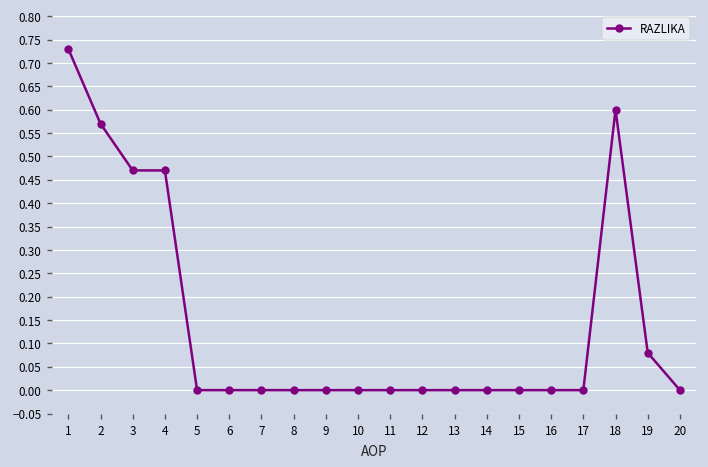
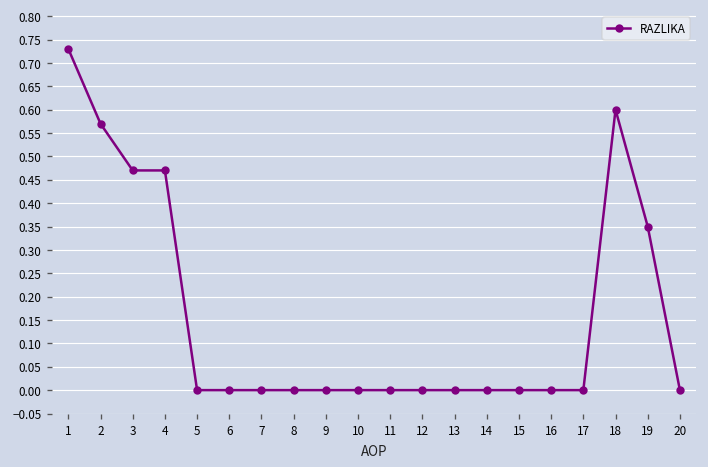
19: 0.08 -> 0.35
